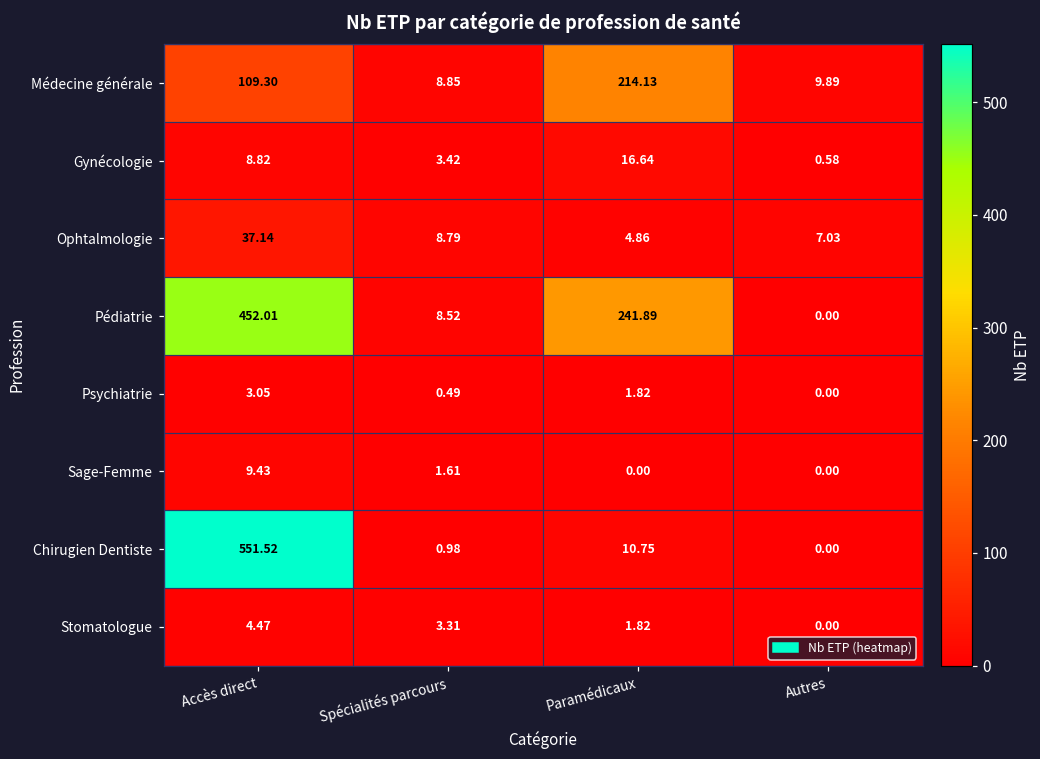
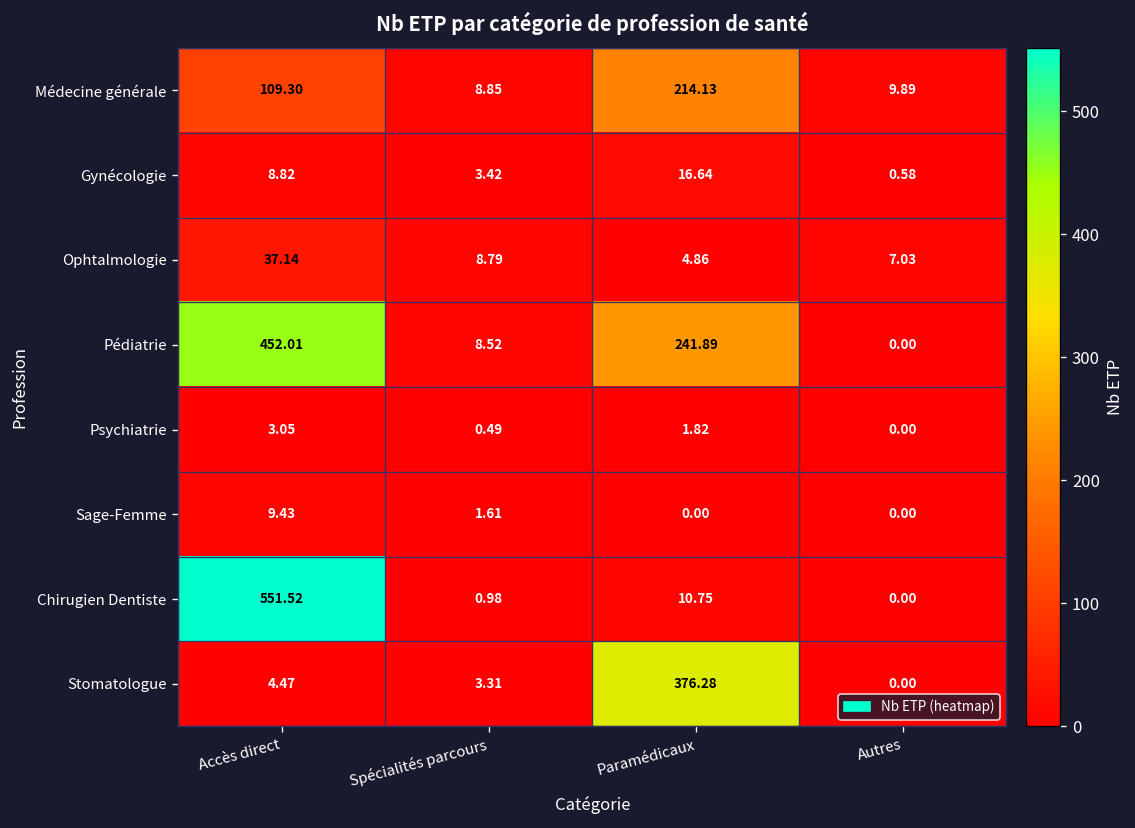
Stomatologue, Paramédicaux: 1.82 -> 376.28
